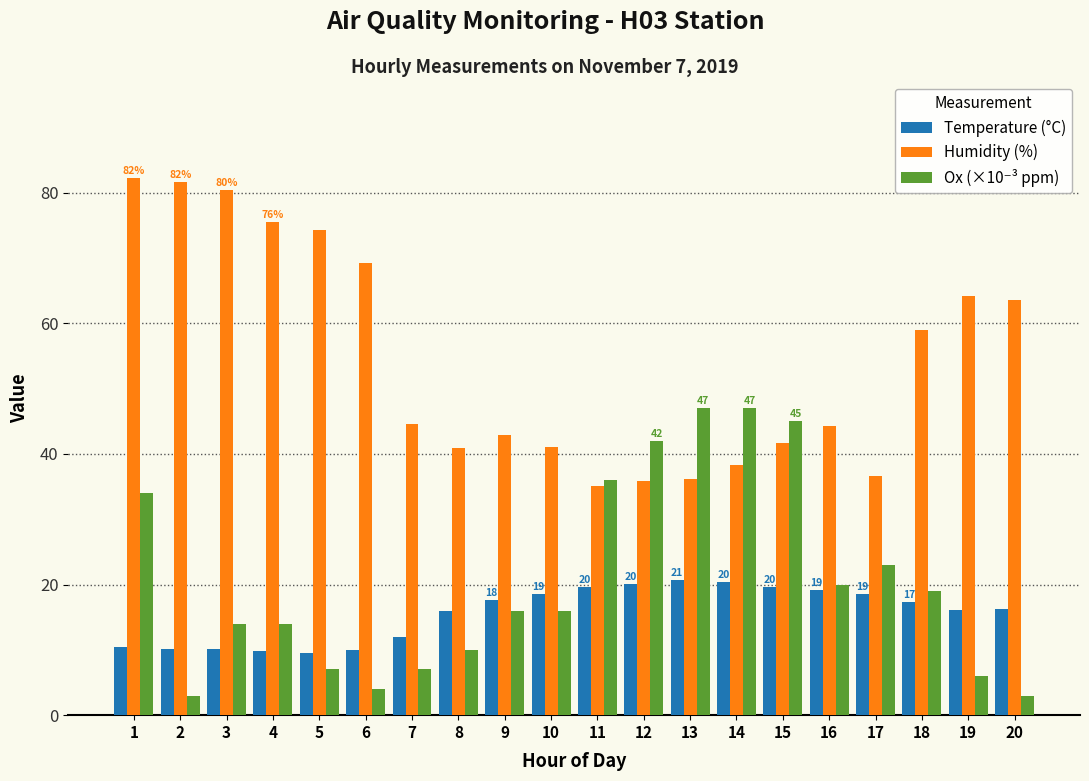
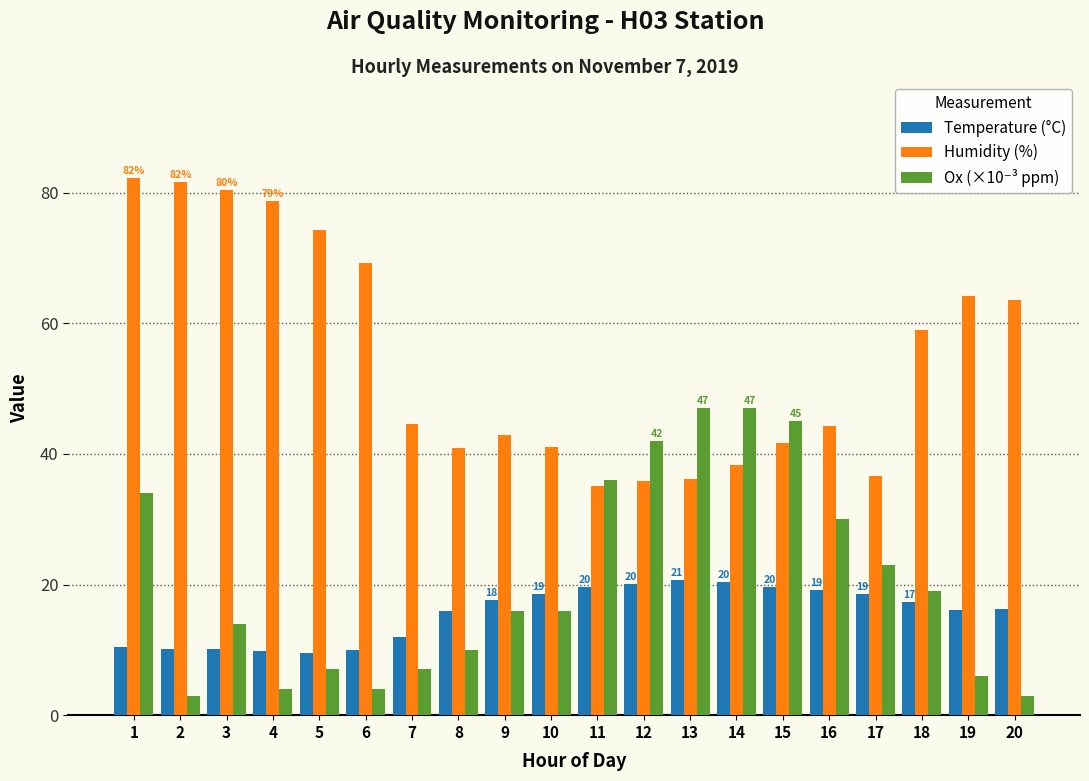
Humidity (%), 4: 76% -> 79%
Ox (×10⁻³ ppm), 4: 14 -> 4
Ox (×10⁻³ ppm), 16: 20 -> 30
